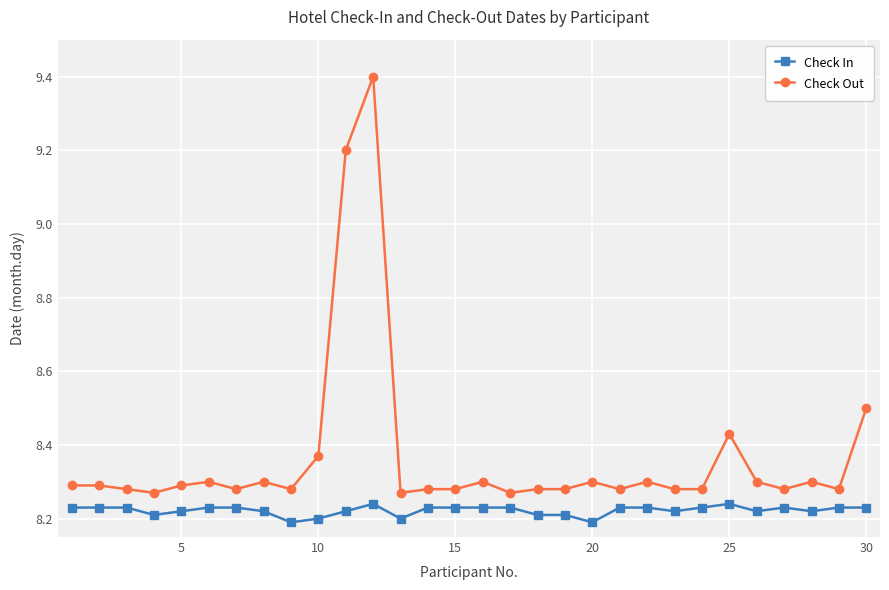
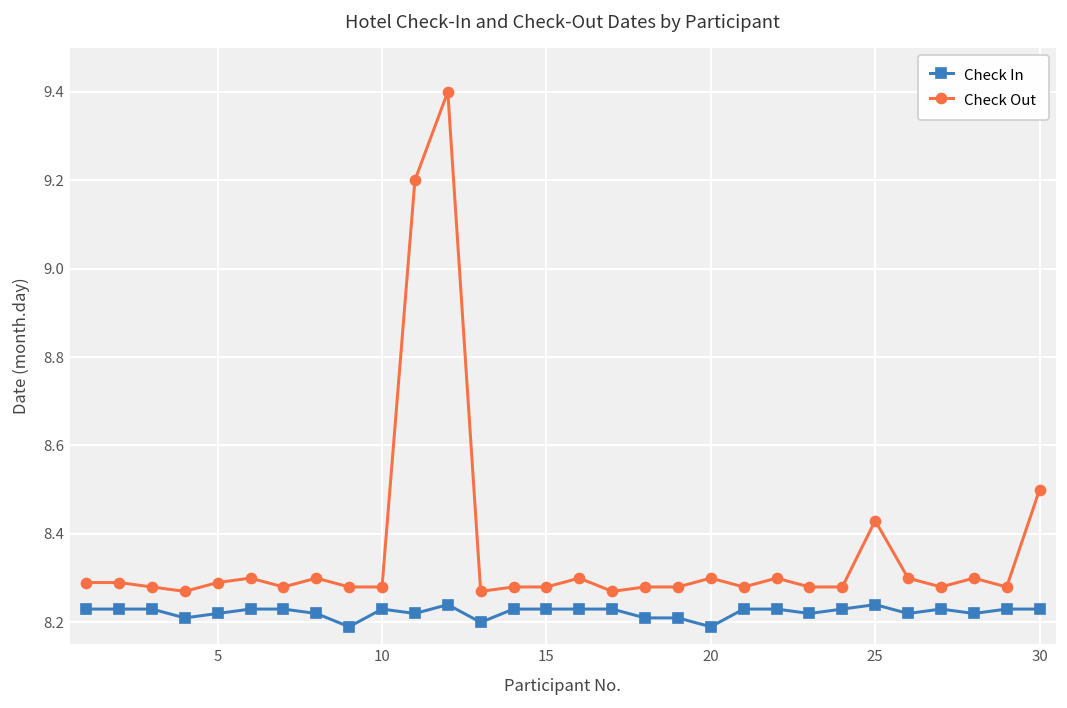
Check In, 10: 8.20 -> 8.23
Check Out, 10: 8.37 -> 8.28
